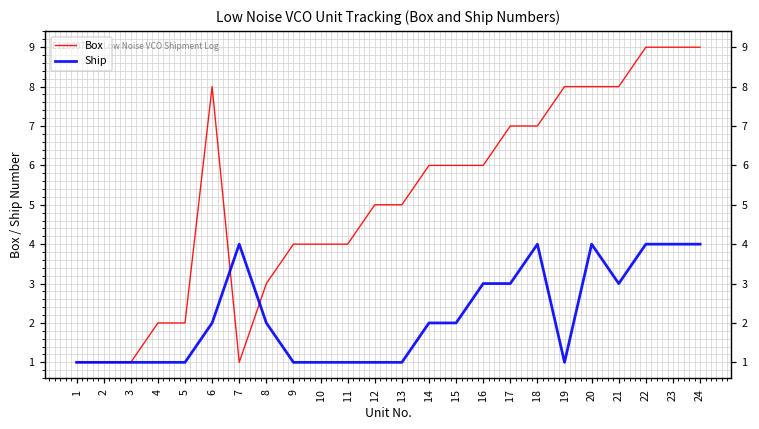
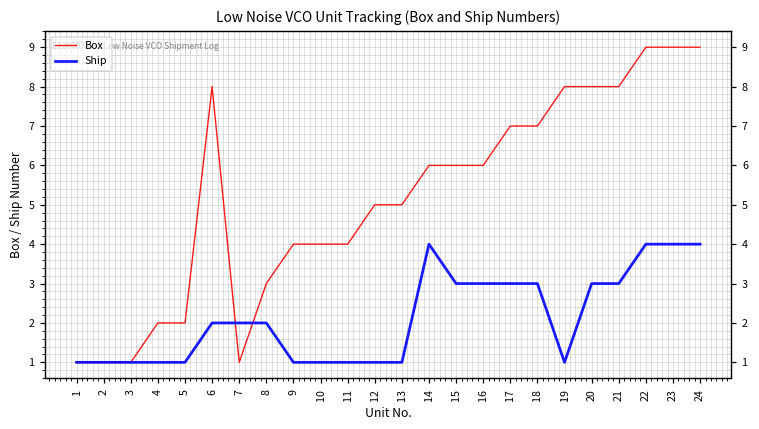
Ship, 7: 4 -> 2
Ship, 14: 2 -> 4
Ship, 15: 2 -> 3
Ship, 18: 4 -> 3
Ship, 20: 4 -> 3
